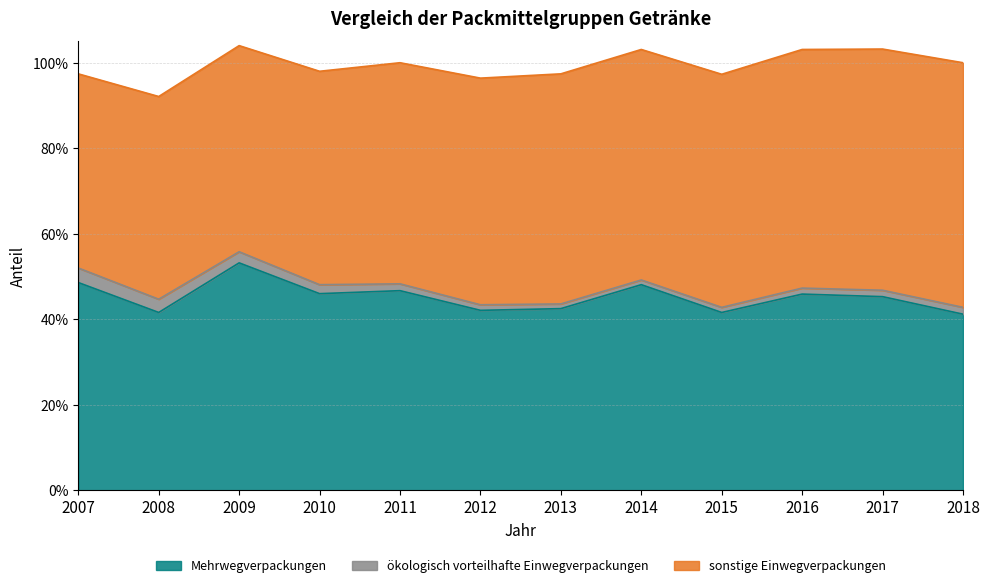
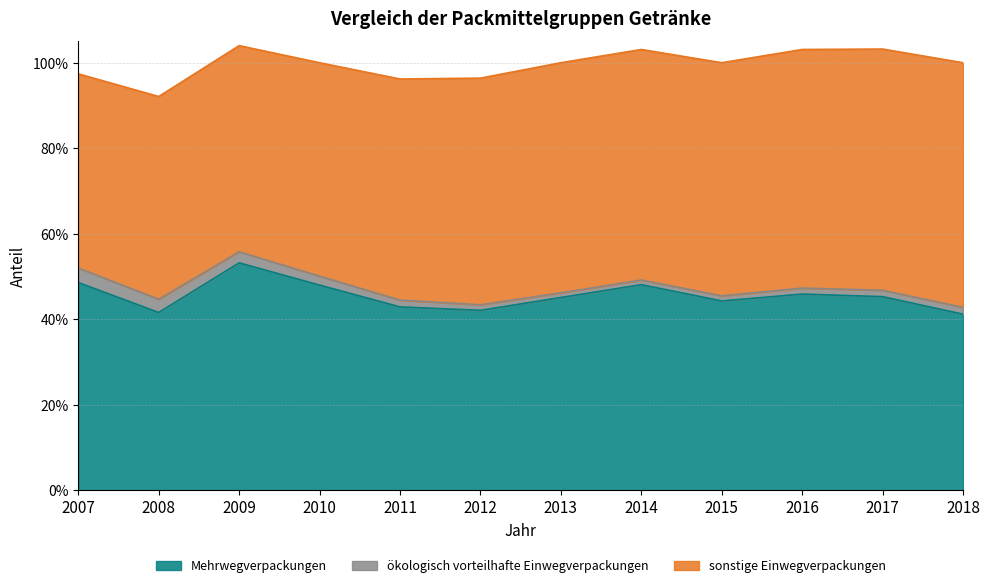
Mehrwegverpackungen, 2010: 46% -> 48%
Mehrwegverpackungen, 2011: 47% -> 43%
Mehrwegverpackungen, 2013: 43% -> 45%
Mehrwegverpackungen, 2015: 42% -> 44%
